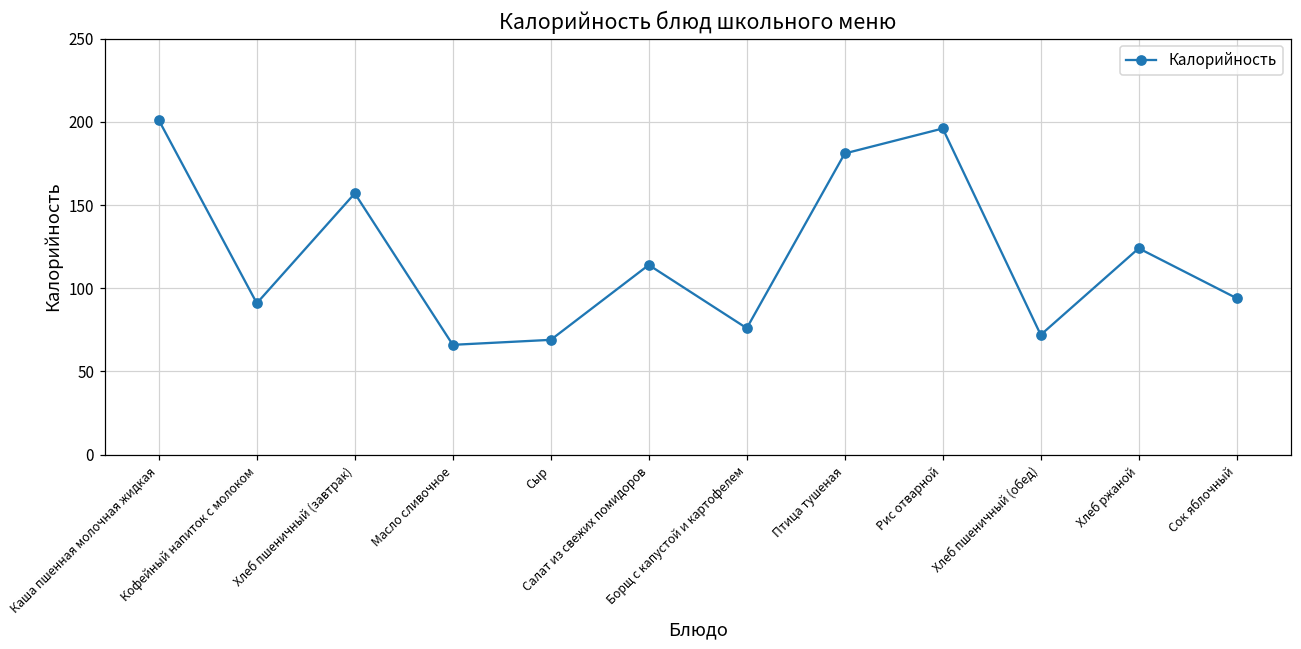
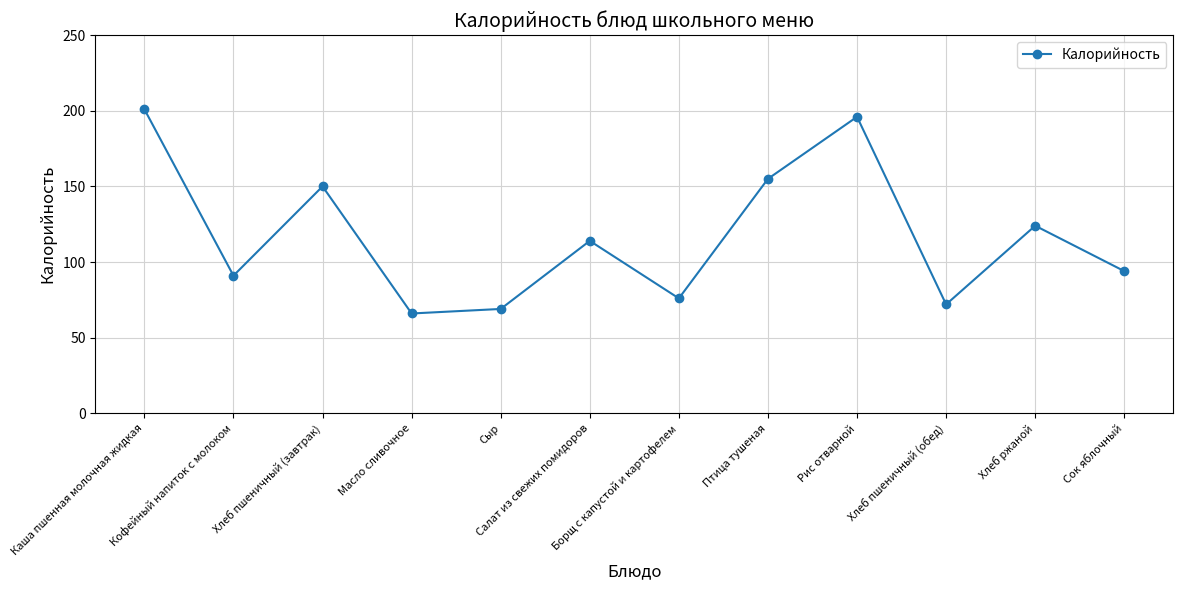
Хлеб пшеничный (завтрак): 157 -> 150
Птица тушеная: 181 -> 155
